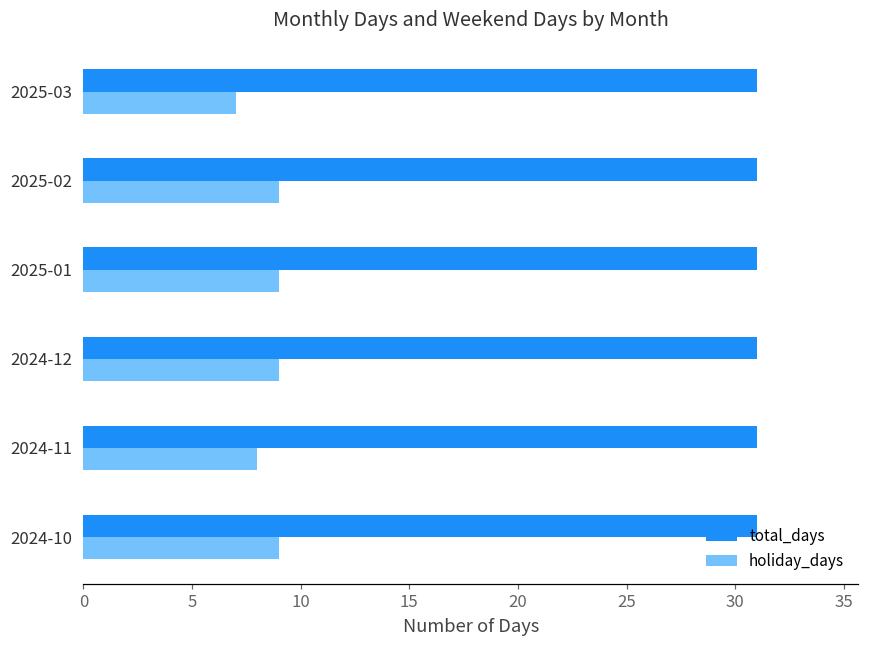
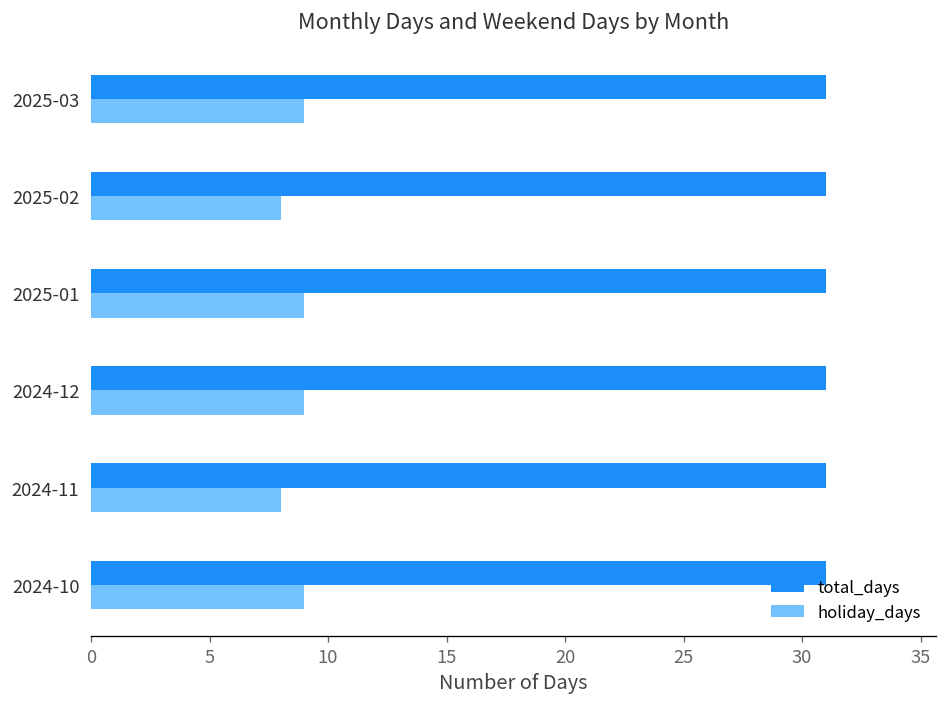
holiday_days, 2025-03: 7 -> 9
holiday_days, 2025-02: 9 -> 8
